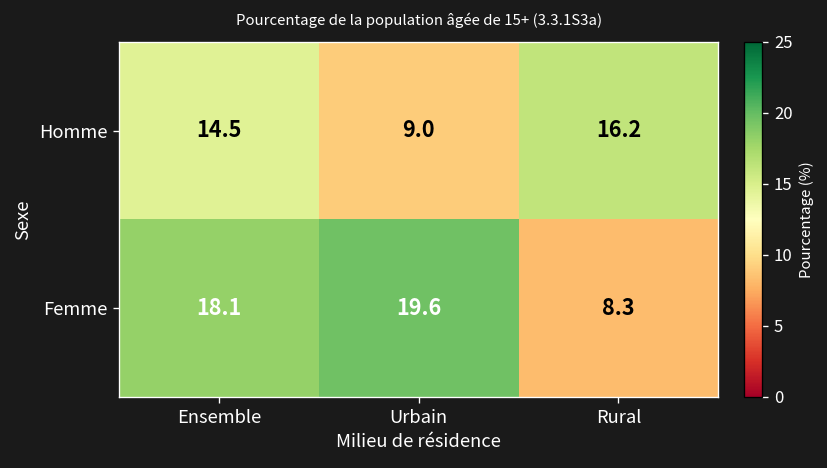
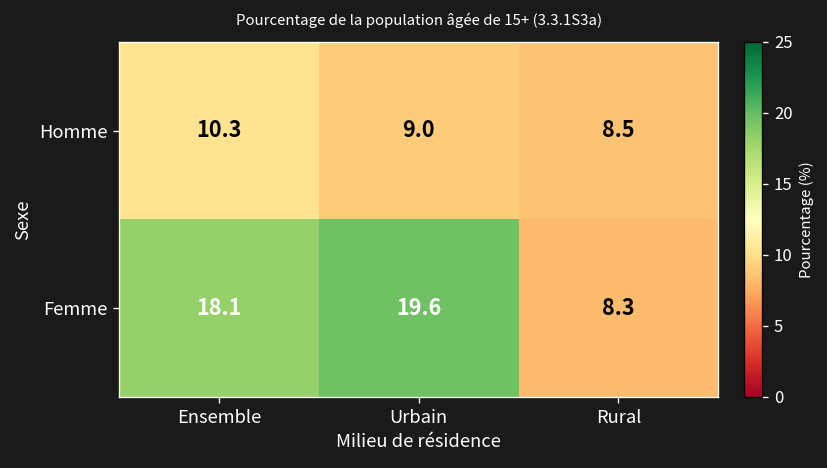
Homme, Ensemble: 14.5 -> 10.3
Homme, Rural: 16.2 -> 8.5
